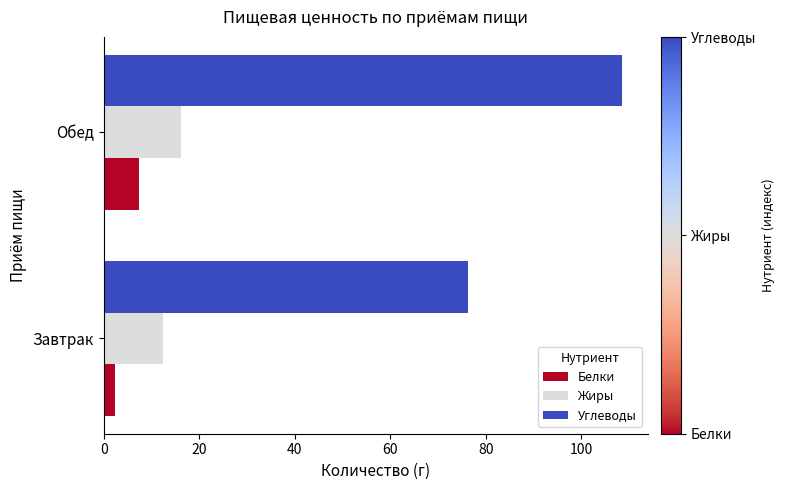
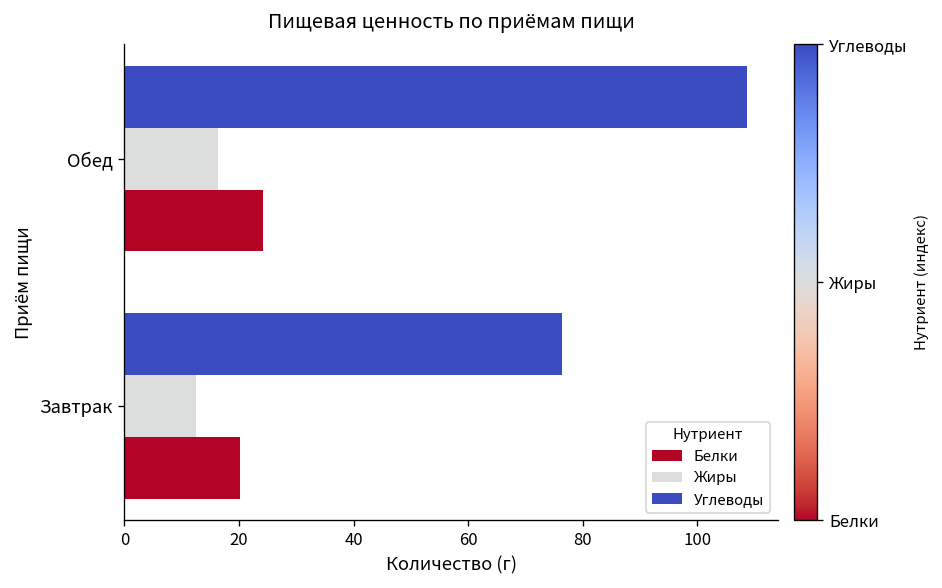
Белки, Обед: 7 -> 24
Белки, Завтрак: 2 -> 20
